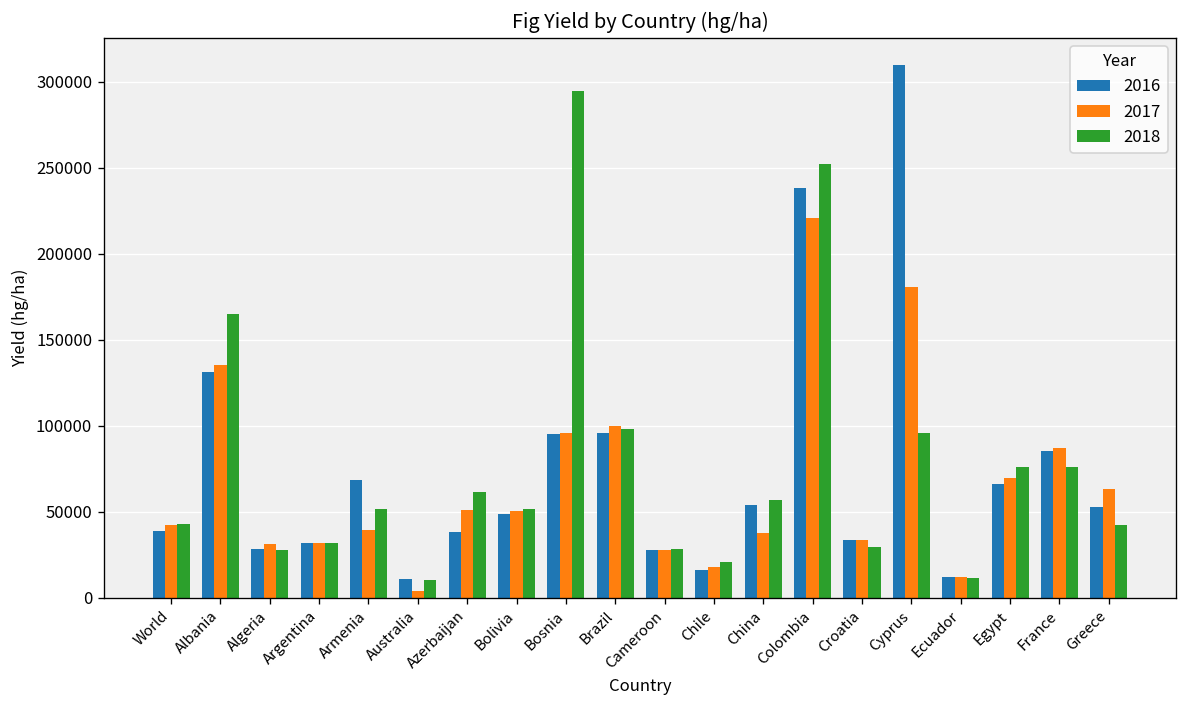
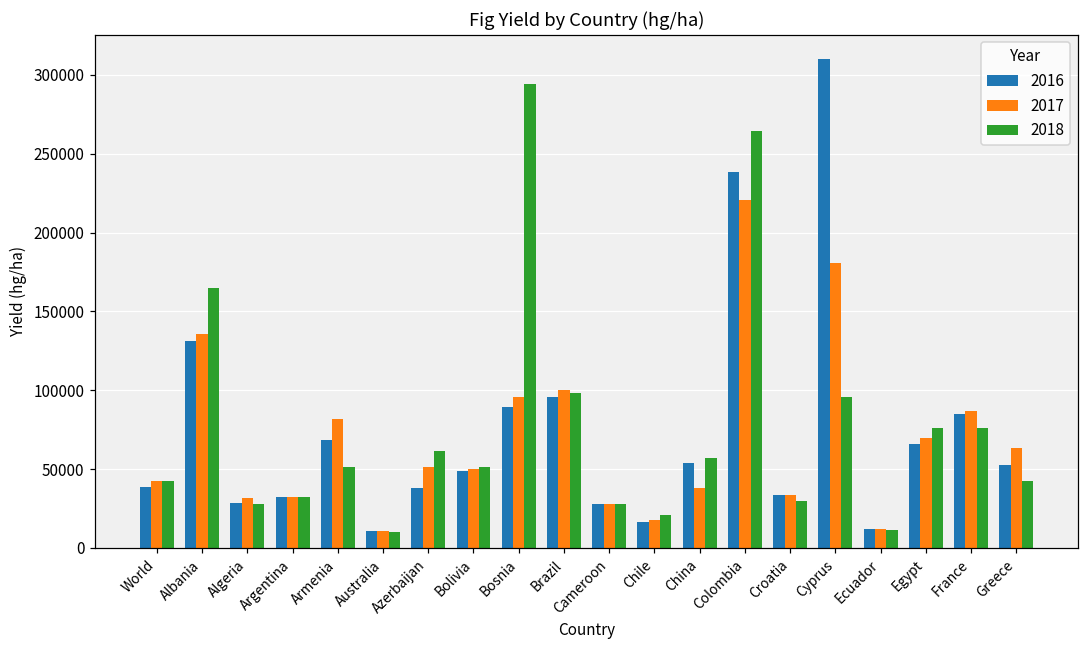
2017, Armenia: 39000 -> 82000
2017, Australia: 4000 -> 11000
2016, Bosnia: 95000 -> 90000
2018, Colombia: 252000 -> 264000
